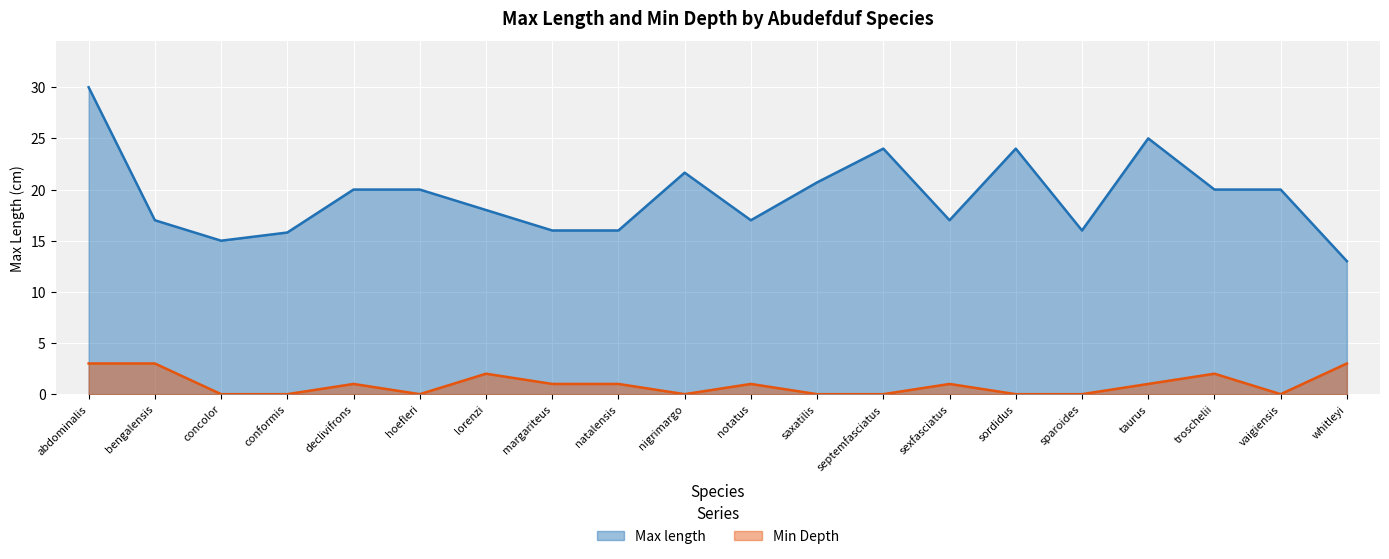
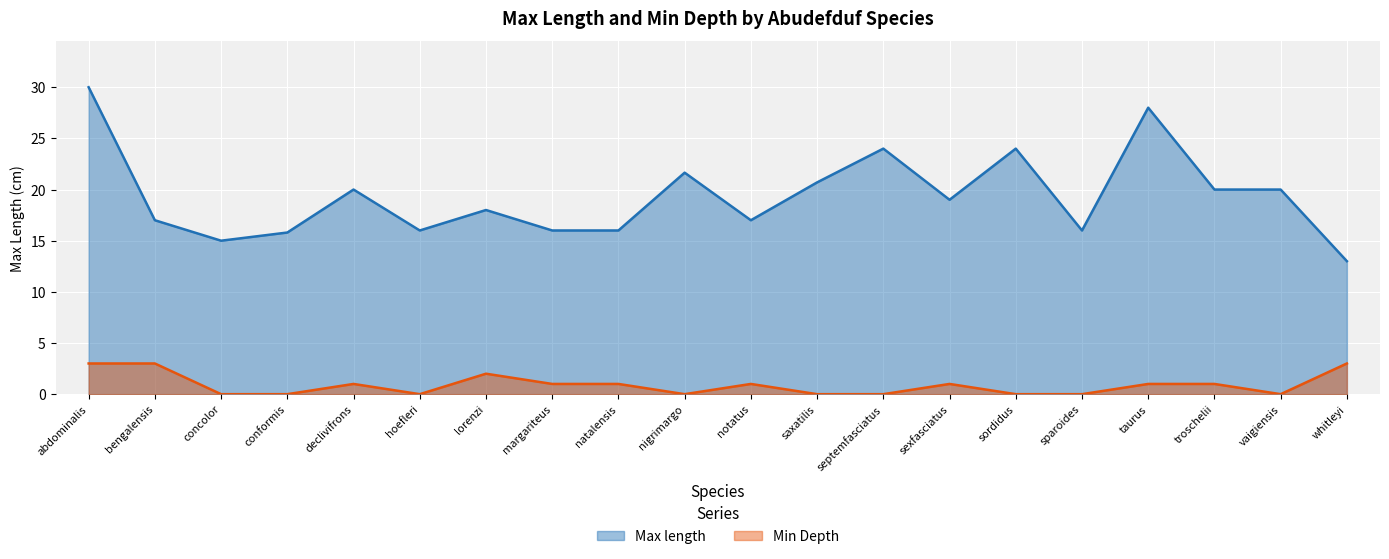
Max length, hoefleri: 20 -> 16
Max length, sexfasciatus: 17 -> 19
Max length, taurus: 25 -> 28
Min Depth, troschelii: 2 -> 1
